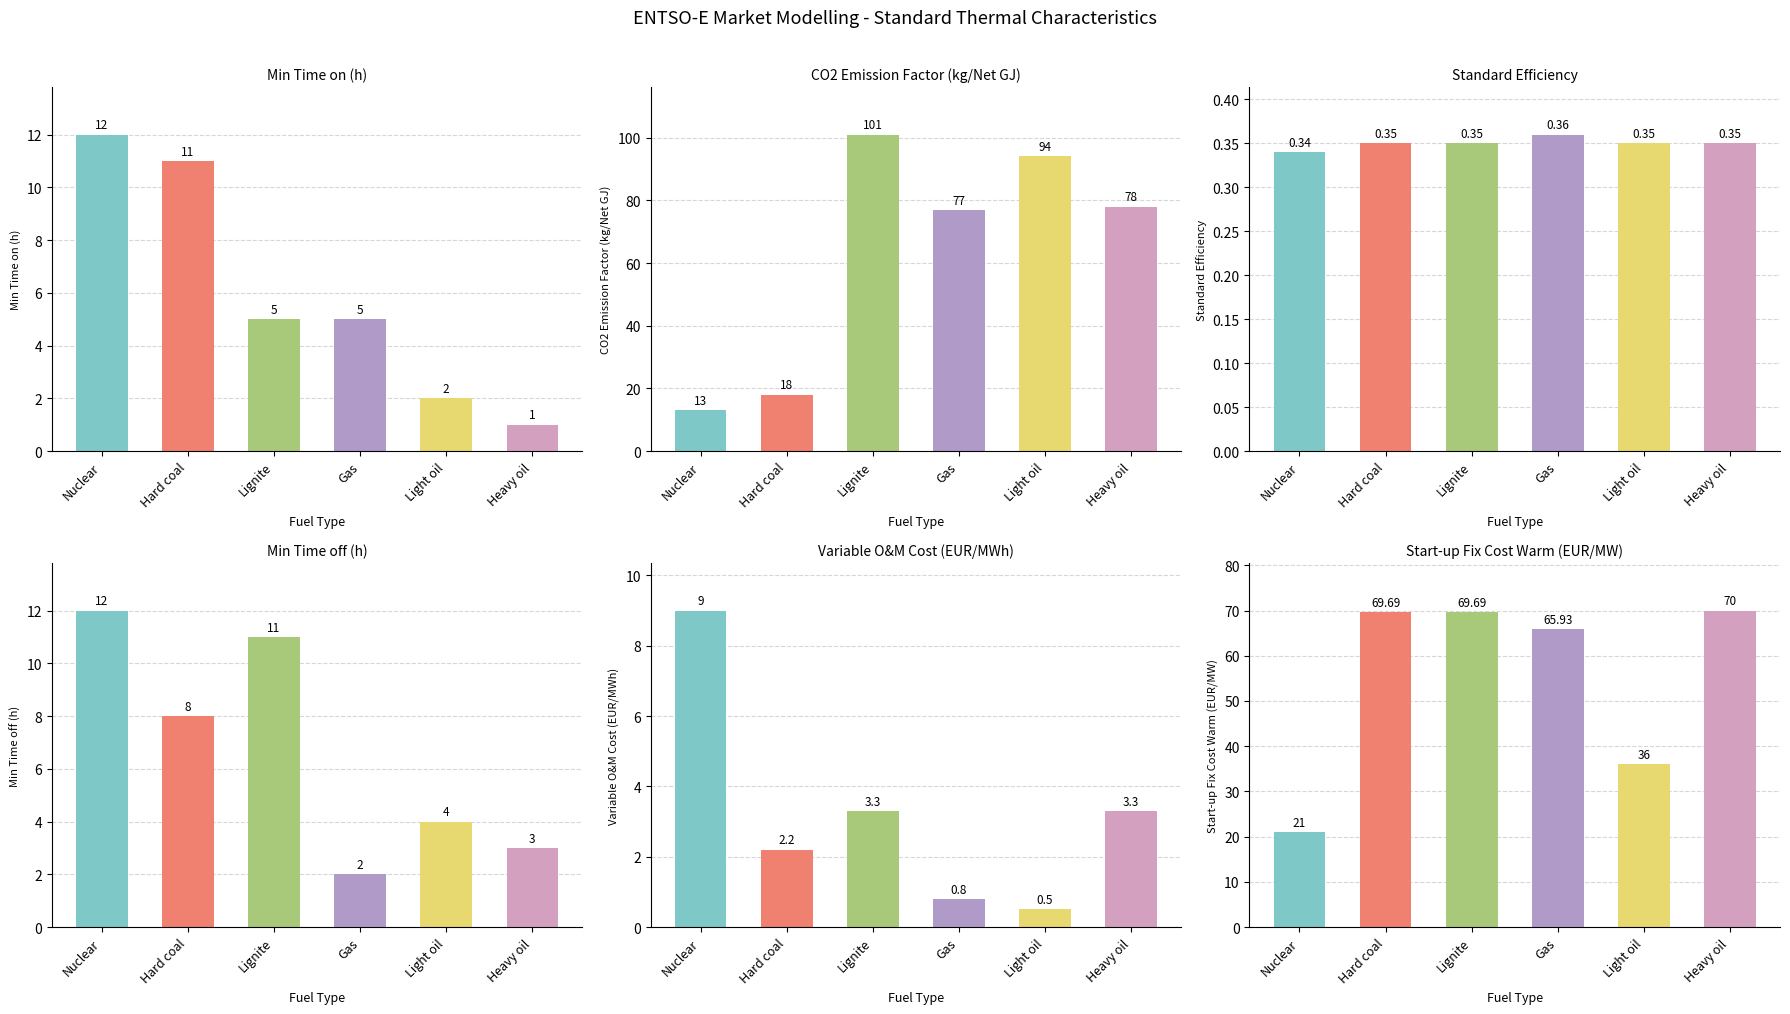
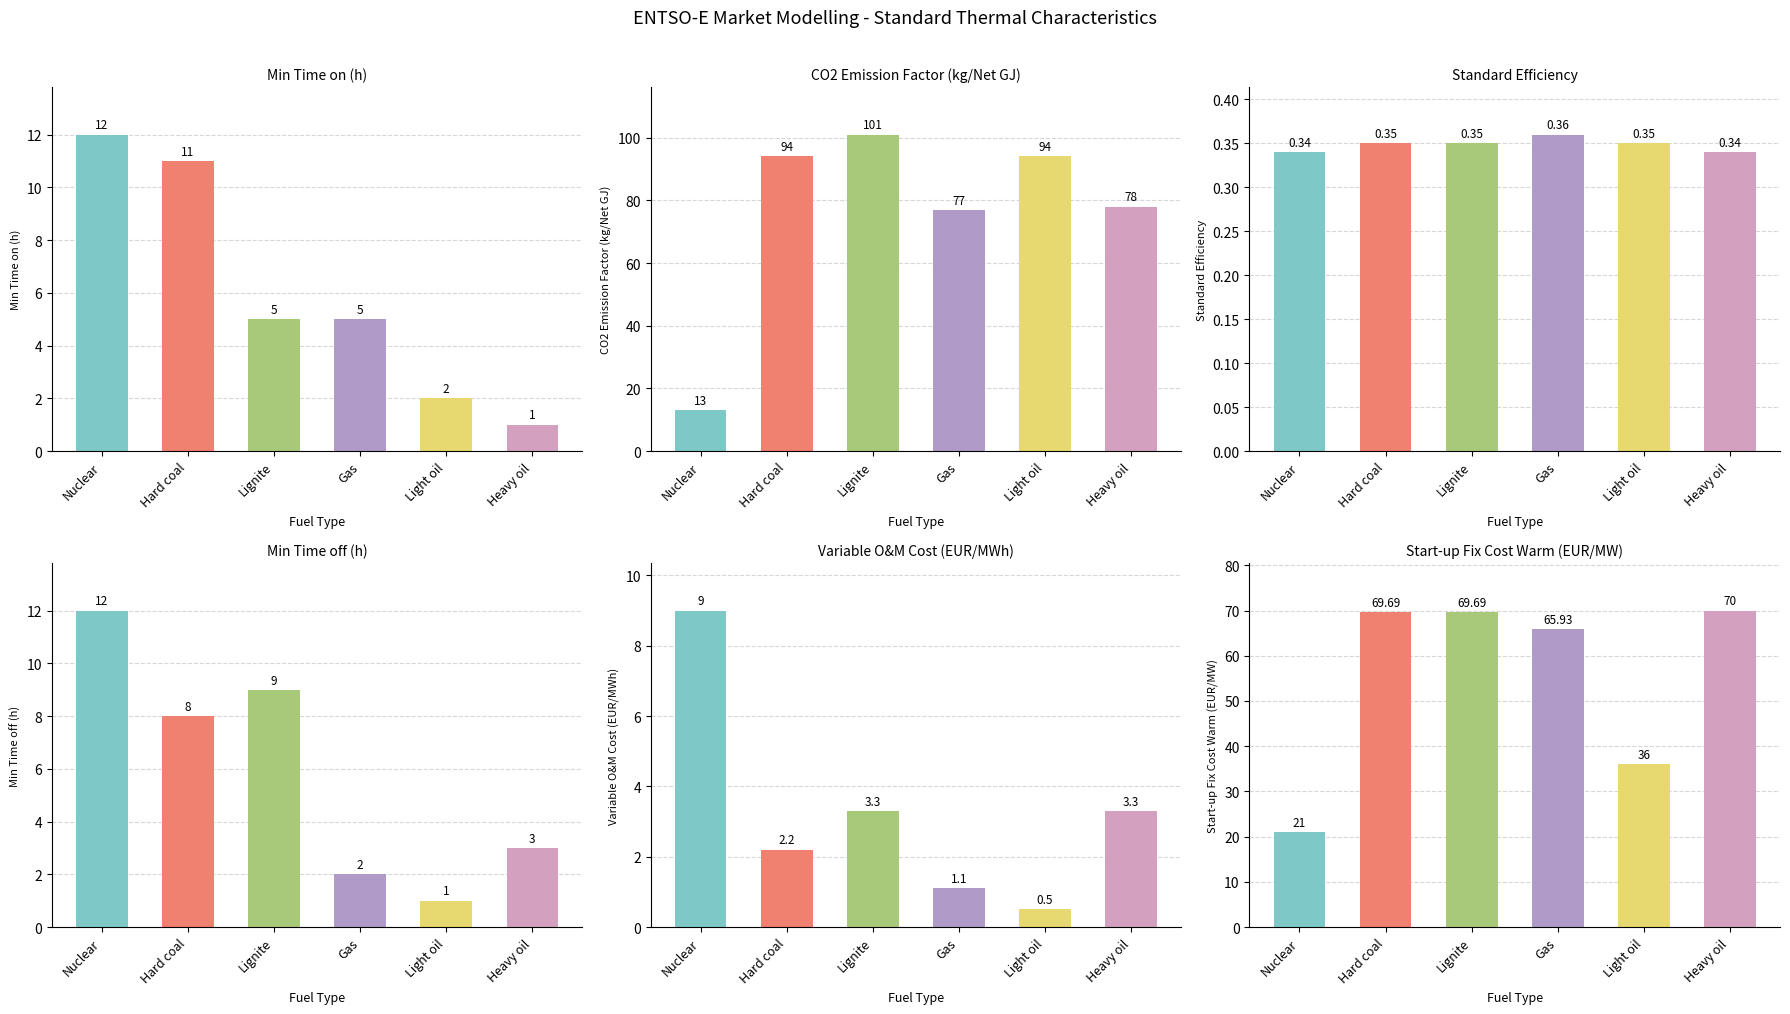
CO2 Emission Factor (kg/Net GJ), Hard coal: 18 -> 94
Standard Efficiency, Heavy oil: 0.35 -> 0.34
Min Time off (h), Lignite: 11 -> 9
Min Time off (h), Light oil: 4 -> 1
Variable O&M Cost (EUR/MWh), Gas: 0.8 -> 1.1
